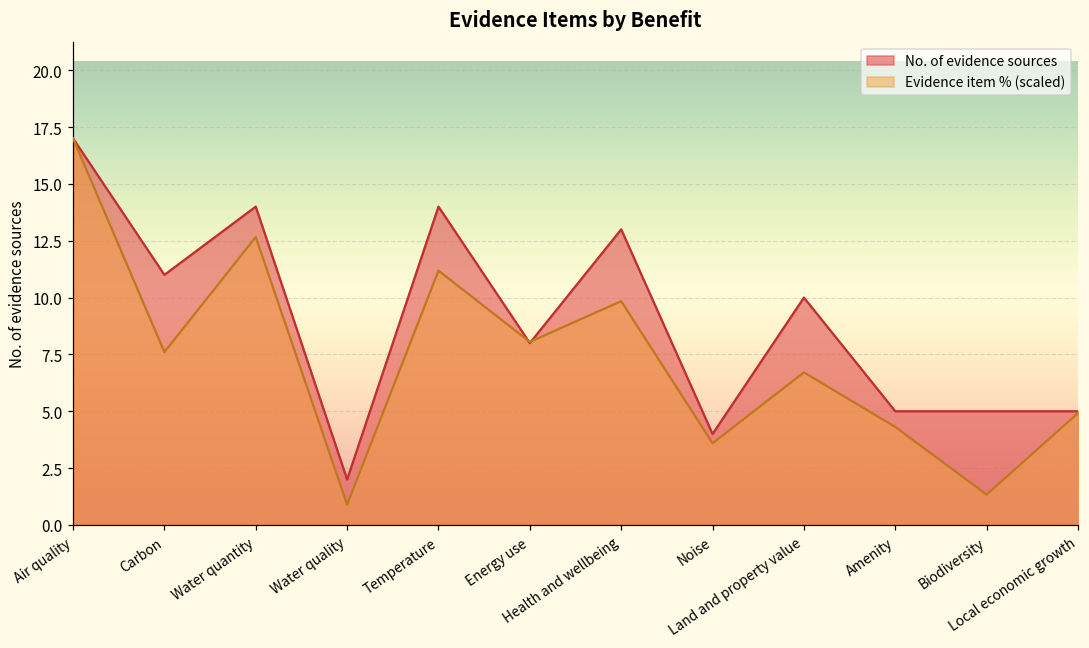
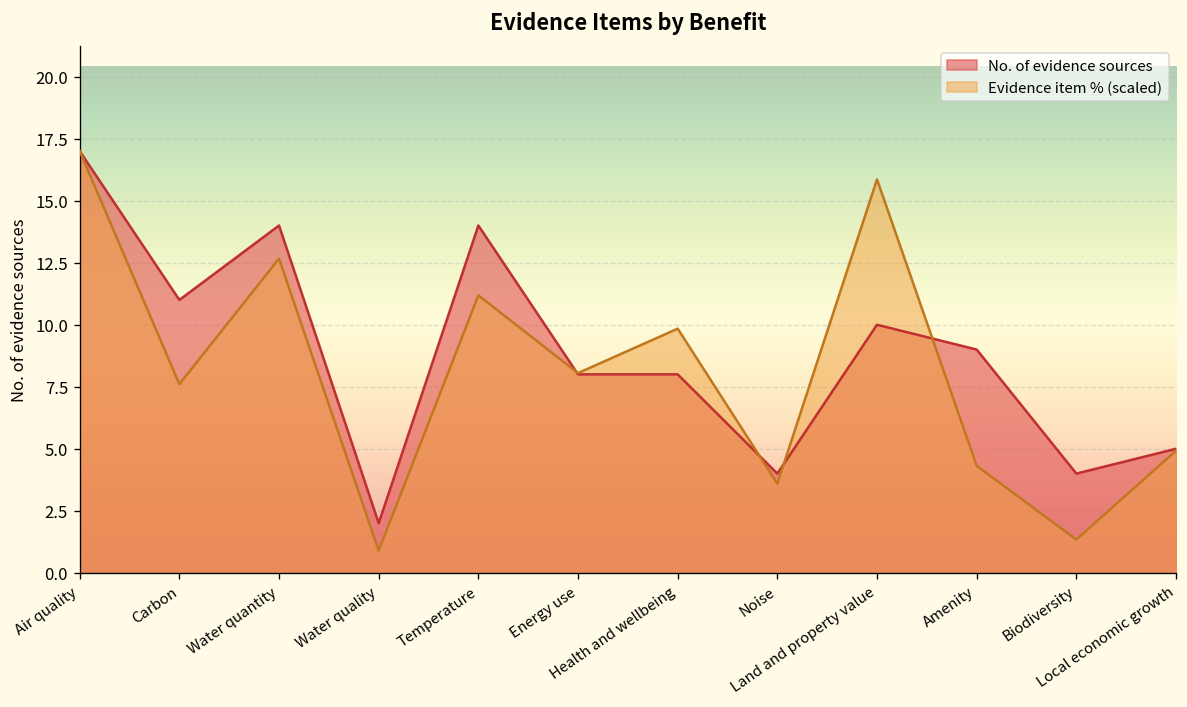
No. of evidence sources, Health and wellbeing: 13 -> 8
Evidence item % (scaled), Land and property value: 6.7 -> 15.9
No. of evidence sources, Amenity: 5 -> 9
No. of evidence sources, Biodiversity: 5 -> 4
